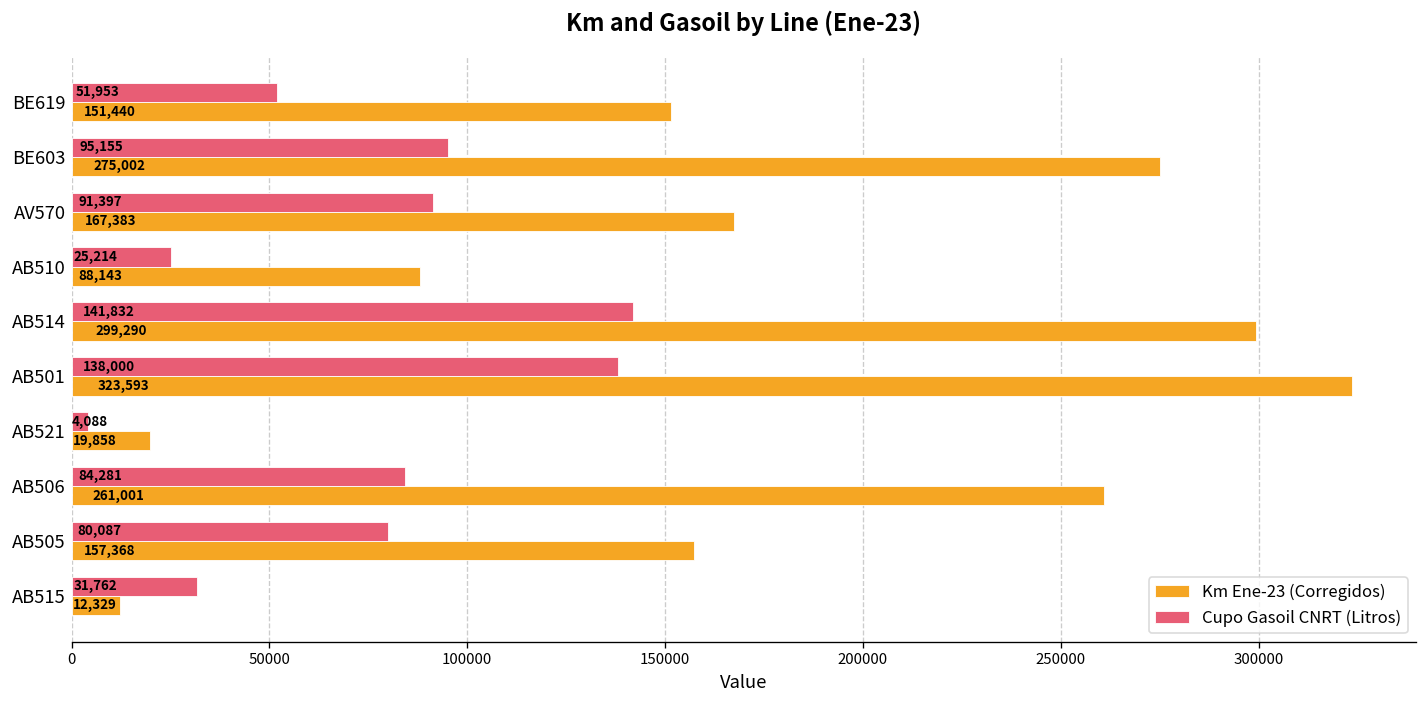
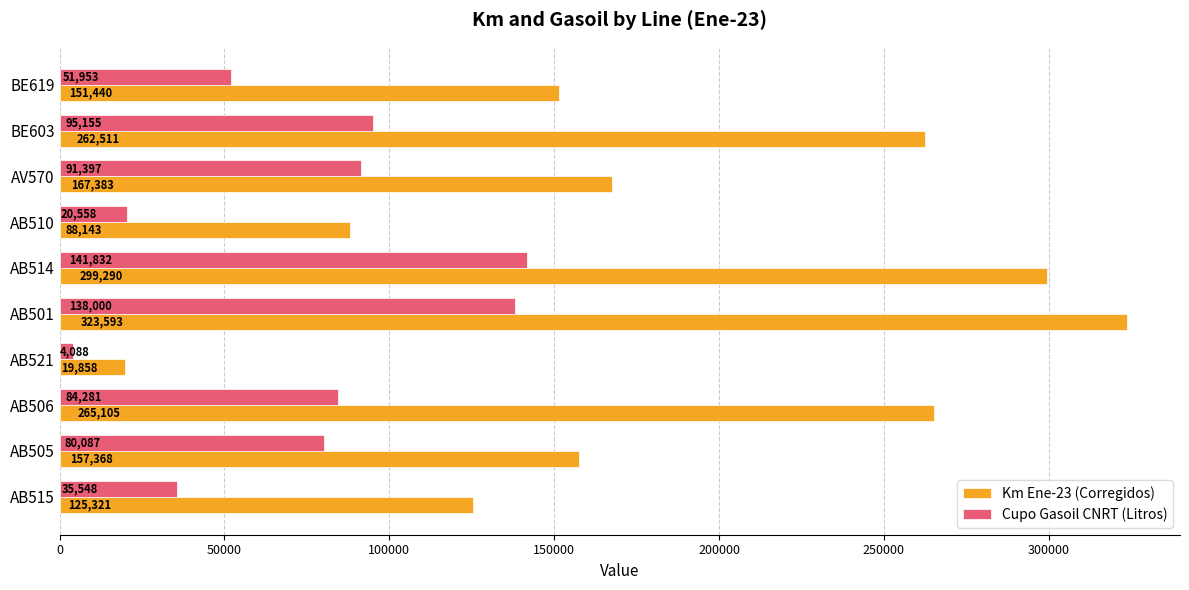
Km Ene-23 (Corregidos), BE603: 275,002 -> 262,511
Cupo Gasoil CNRT (Litros), AB510: 25,214 -> 20,558
Km Ene-23 (Corregidos), AB506: 261,001 -> 265,105
Cupo Gasoil CNRT (Litros), AB515: 31,762 -> 35,548
Km Ene-23 (Corregidos), AB515: 12,329 -> 125,321
